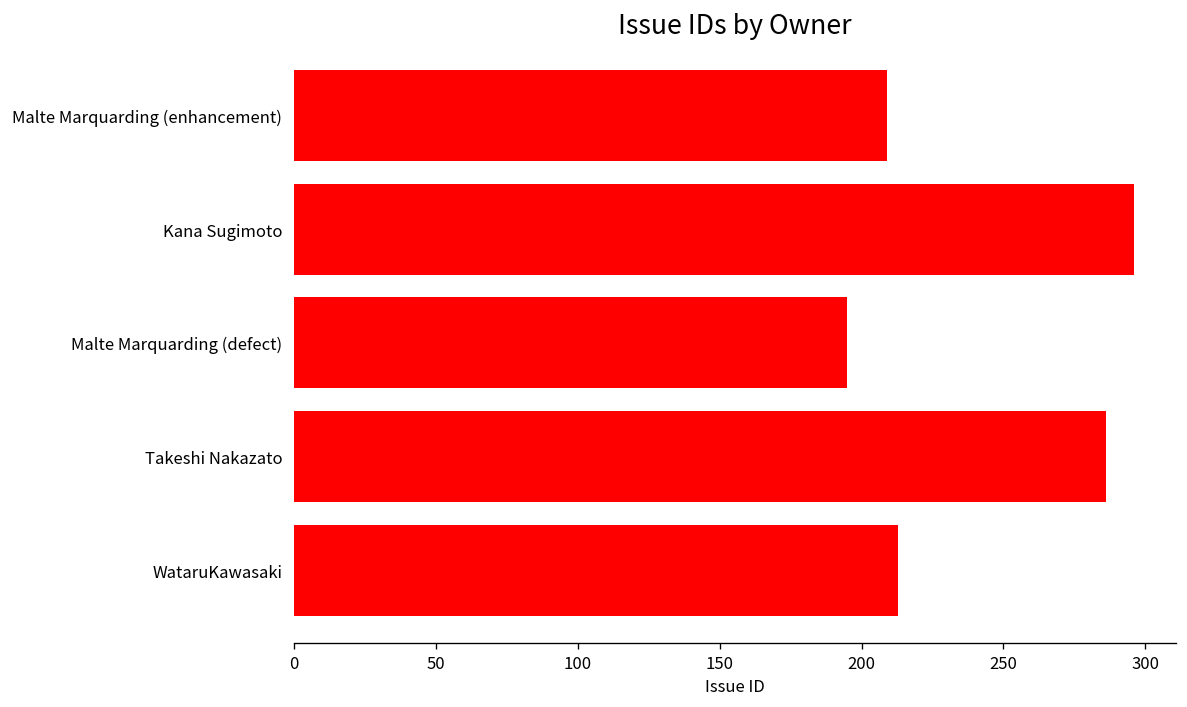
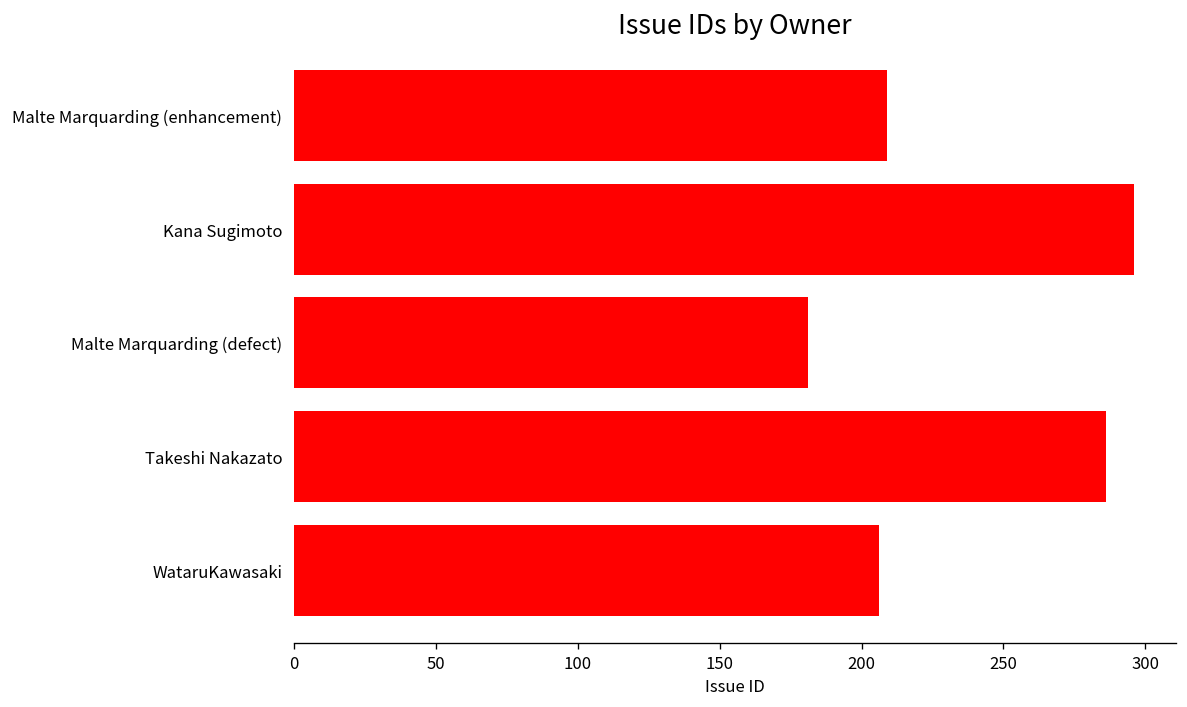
Malte Marquarding (defect): 195 -> 181
WataruKawasaki: 213 -> 206
